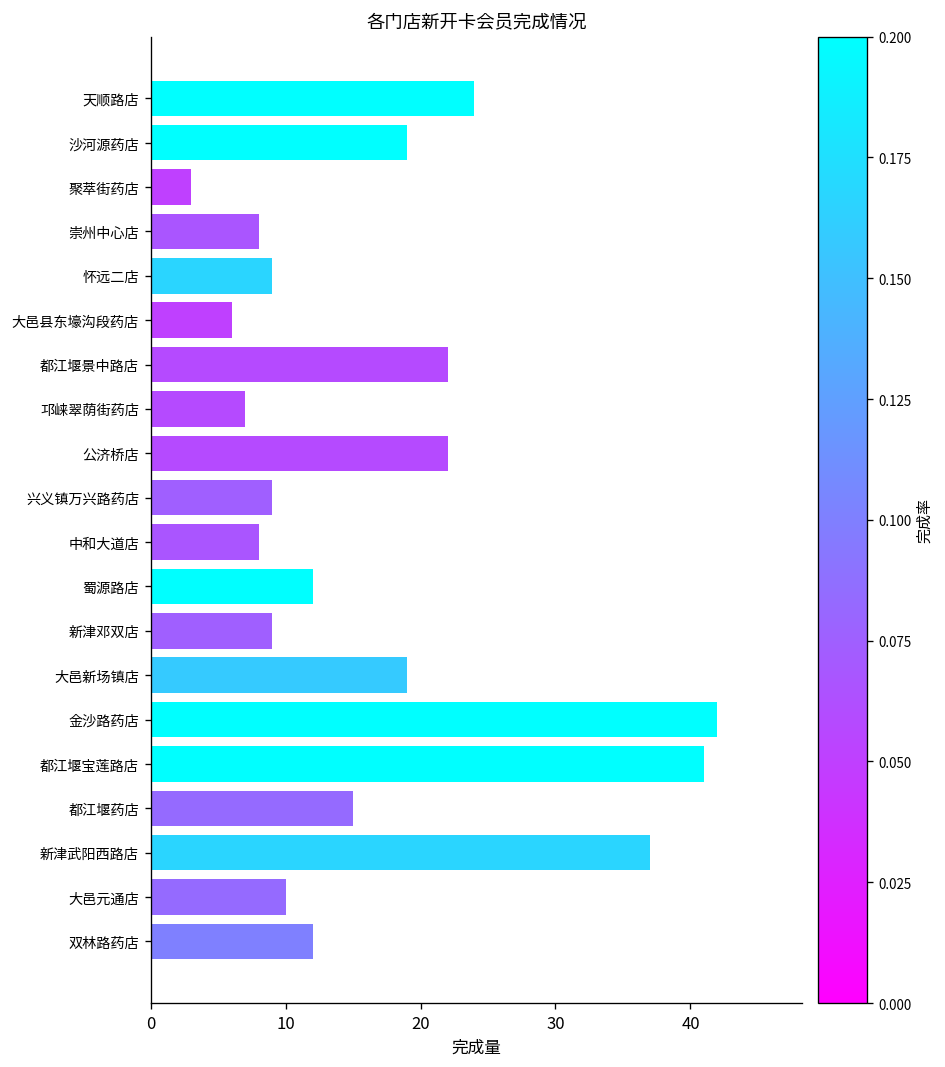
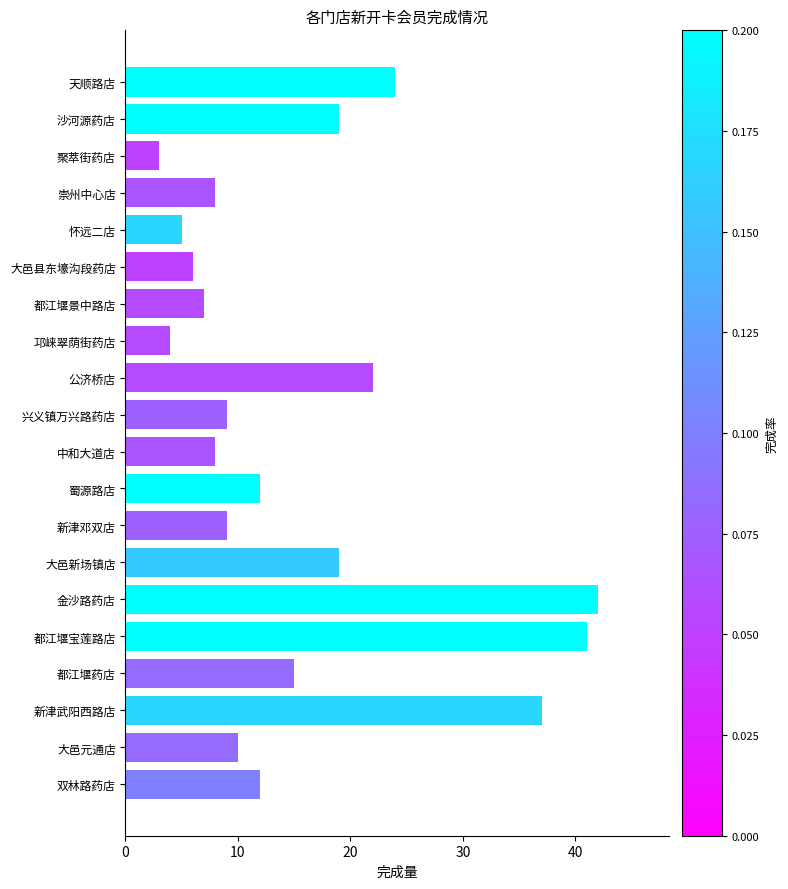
怀远二店: 9 -> 5
都江堰景中路店: 22 -> 7
邛崃翠荫街药店: 7 -> 4
